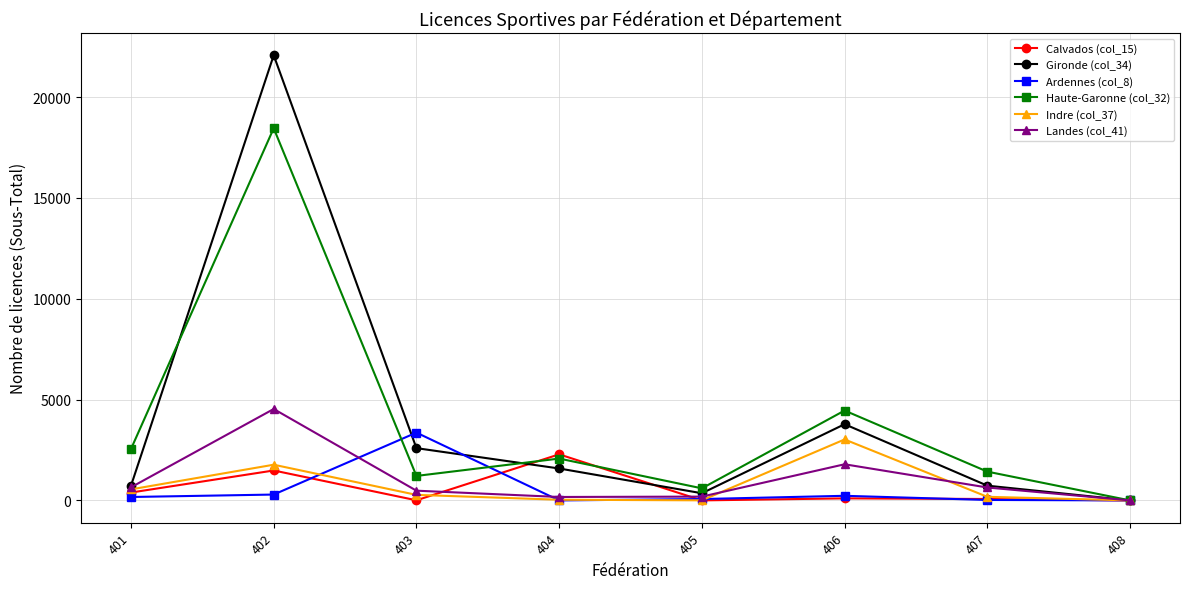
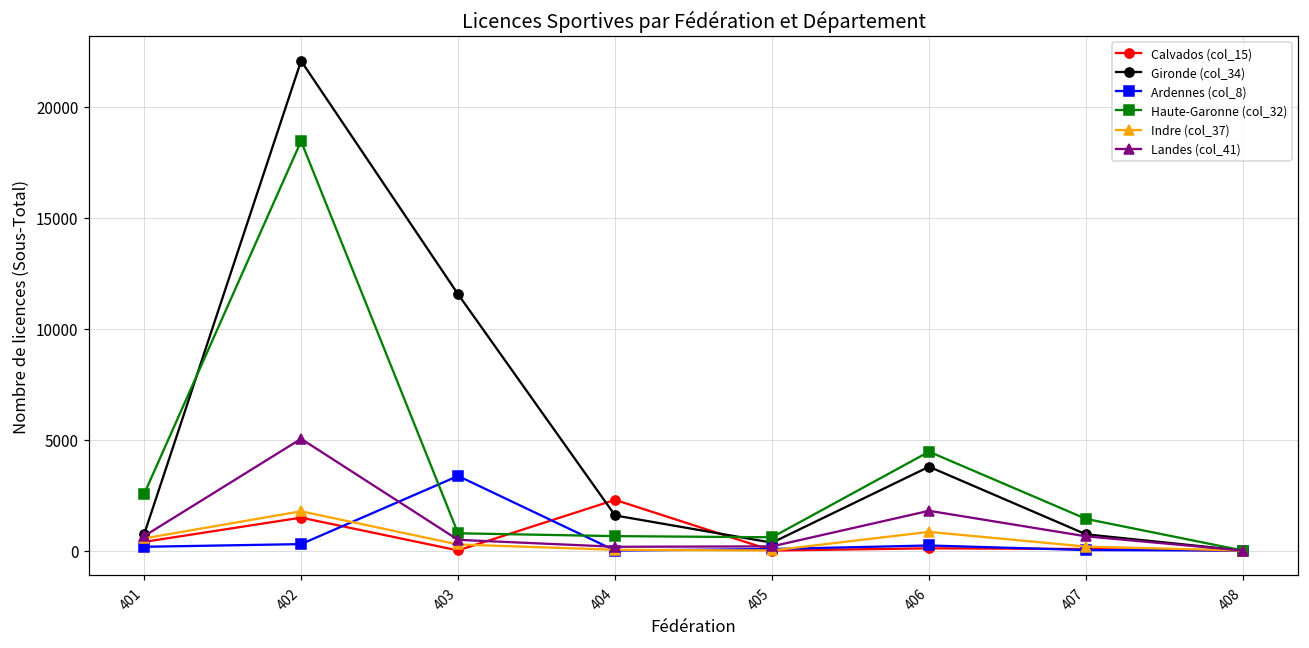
Landes (col_41), 402: 4500 -> 5000
Gironde (col_34), 403: 2600 -> 11600
Haute-Garonne (col_32), 403: 1200 -> 800
Haute-Garonne (col_32), 404: 2100 -> 700
Indre (col_37), 406: 3000 -> 800
